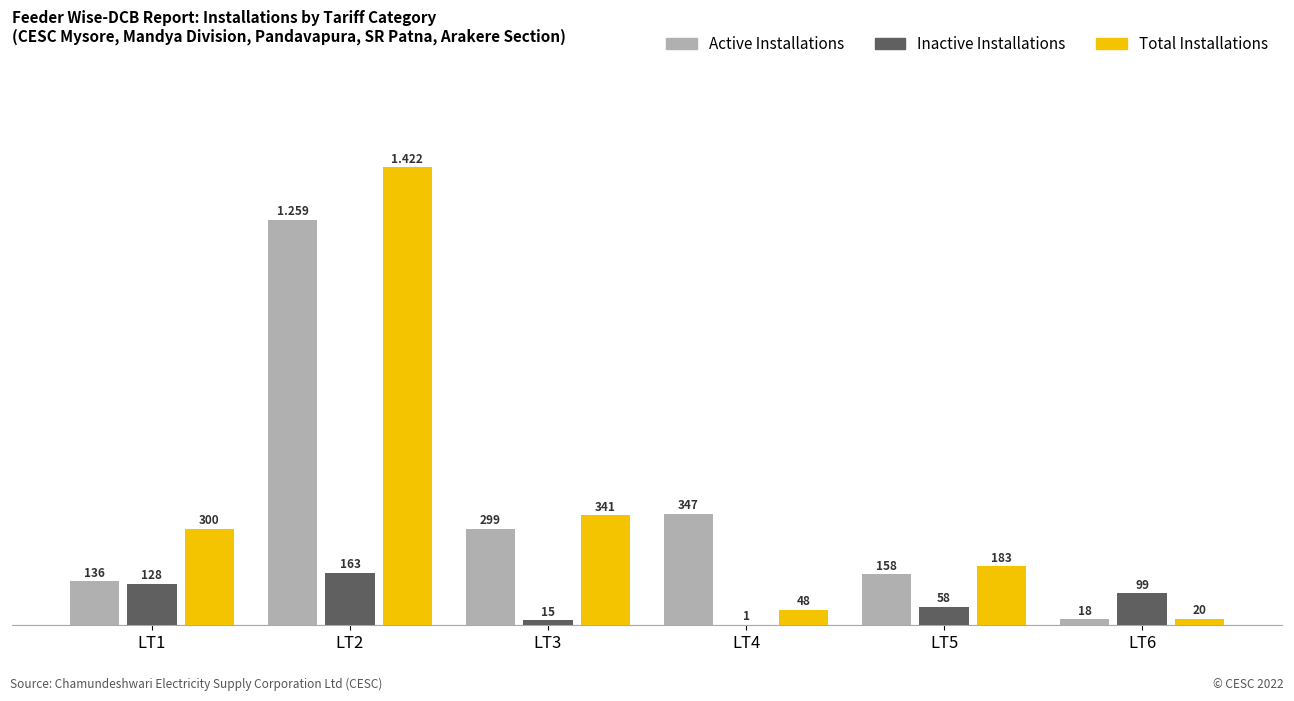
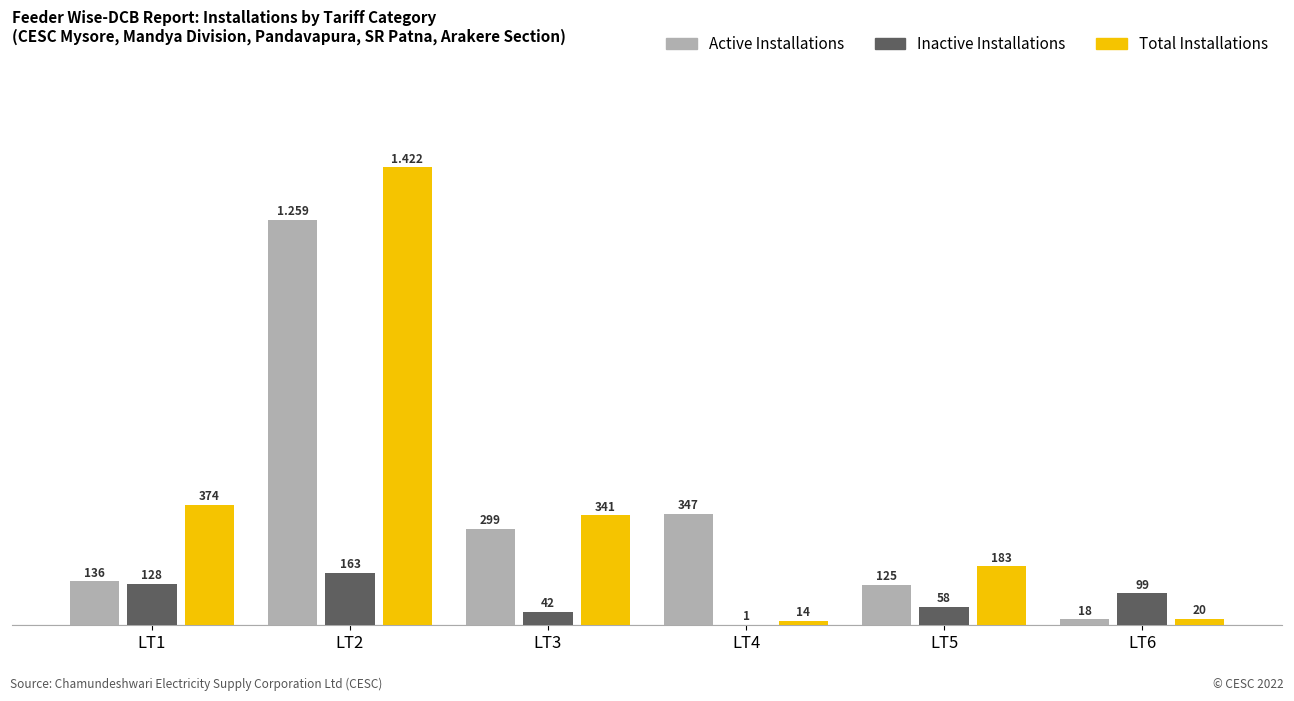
Total Installations, LT1: 300 -> 374
Inactive Installations, LT3: 15 -> 42
Total Installations, LT4: 48 -> 14
Active Installations, LT5: 158 -> 125
